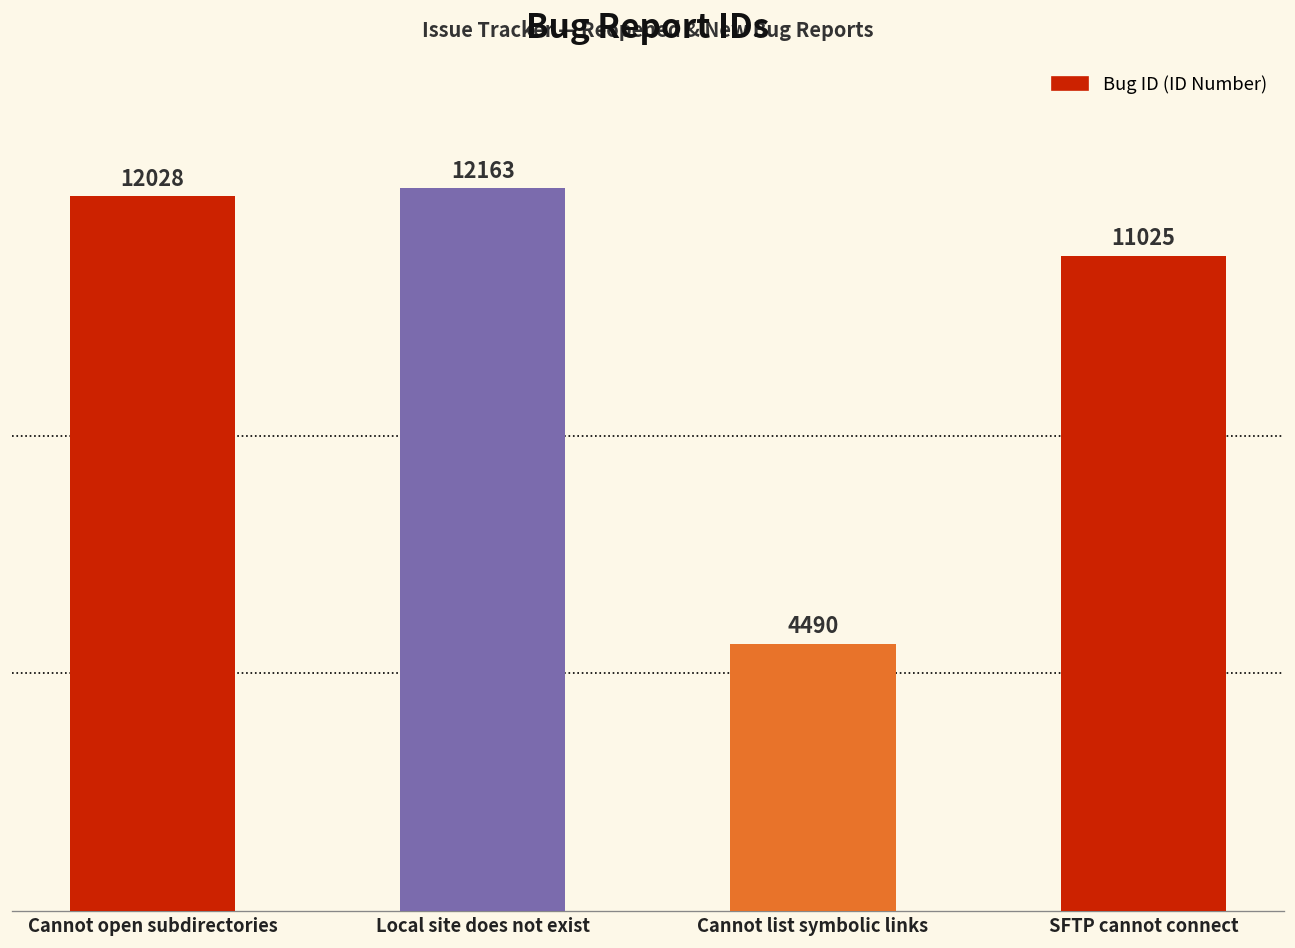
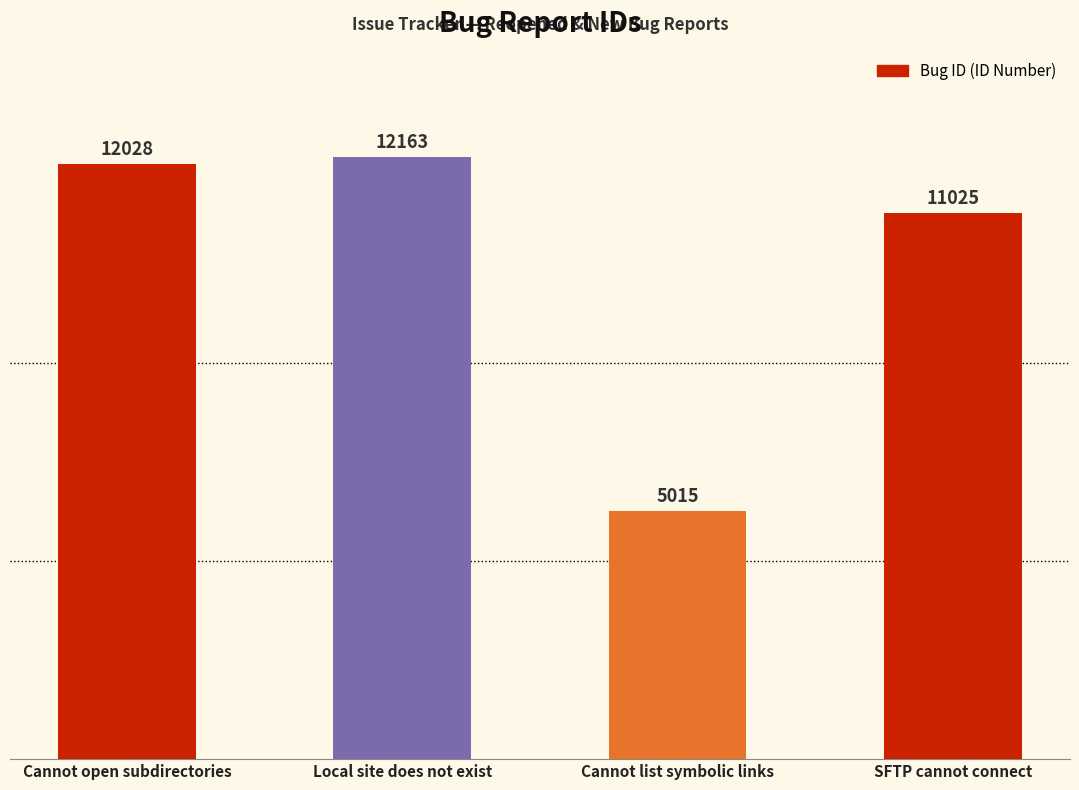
Cannot list symbolic links: 4490 -> 5015
